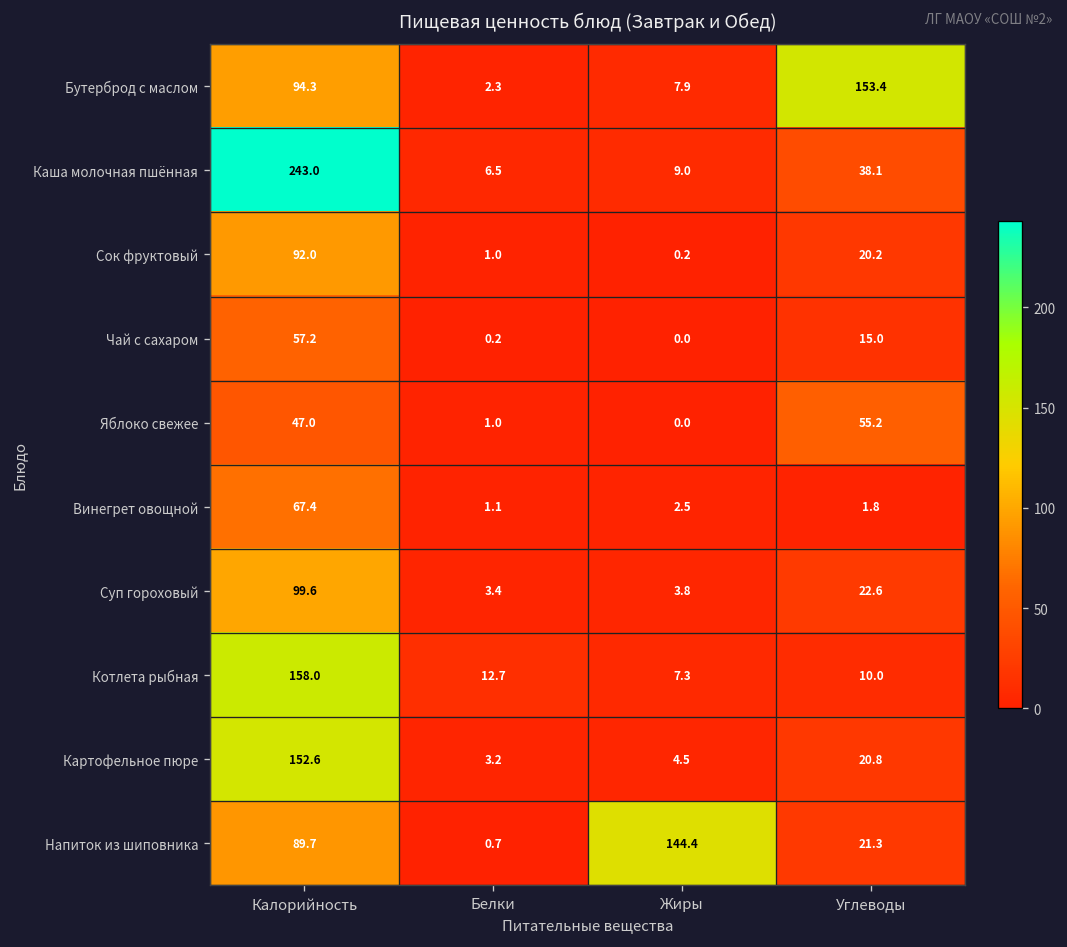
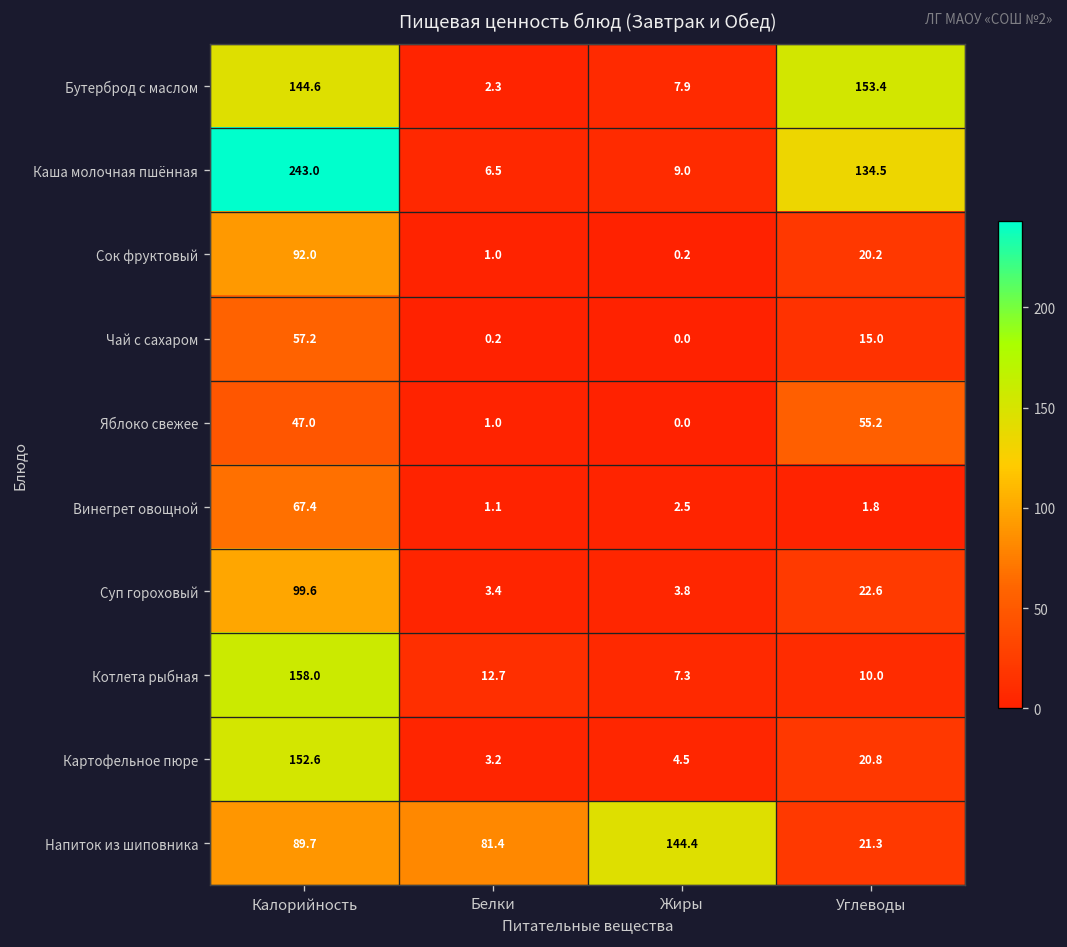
Бутерброд с маслом, Калорийность: 94.3 -> 144.6
Каша молочная пшённая, Углеводы: 38.1 -> 134.5
Напиток из шиповника, Белки: 0.7 -> 81.4
